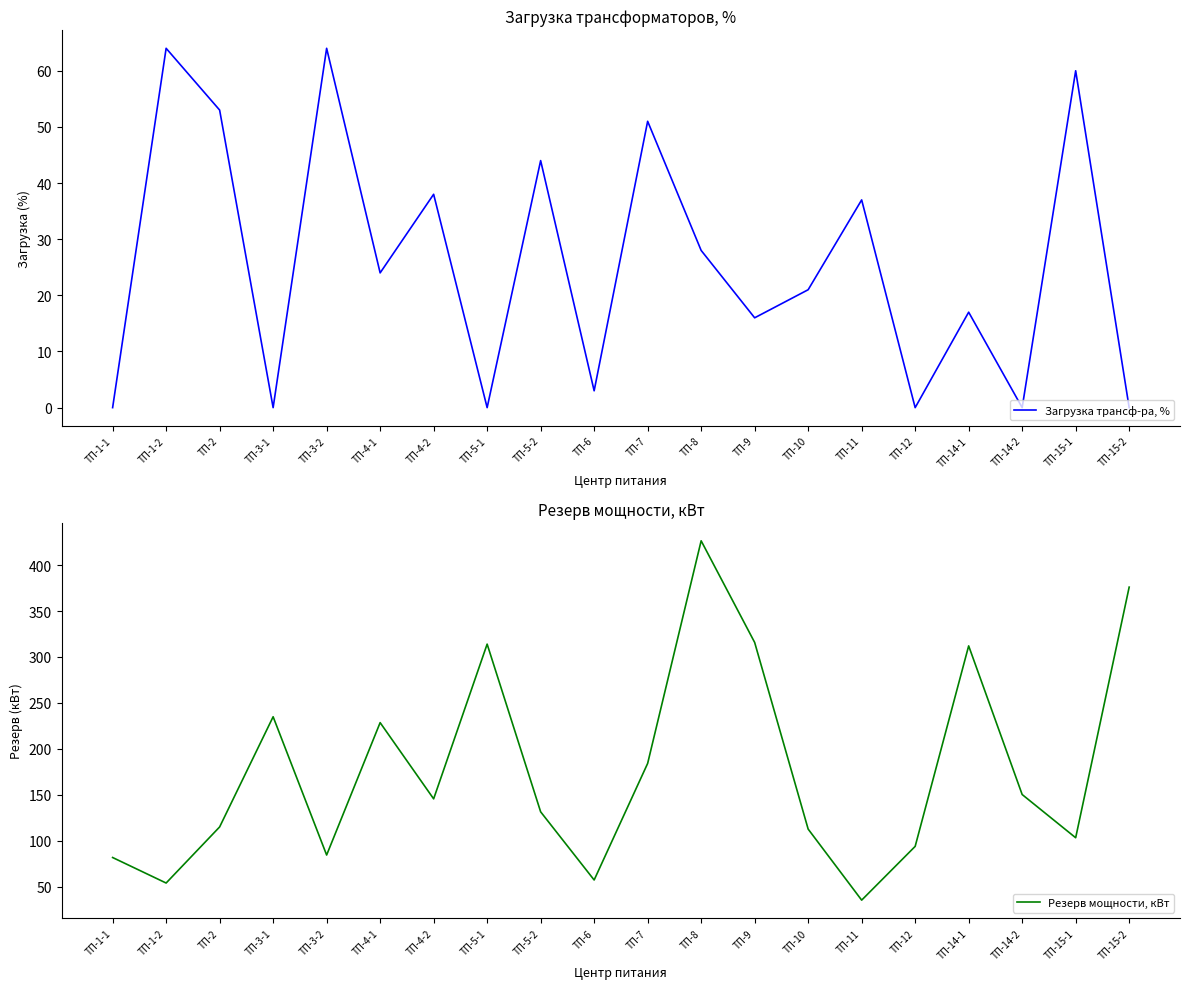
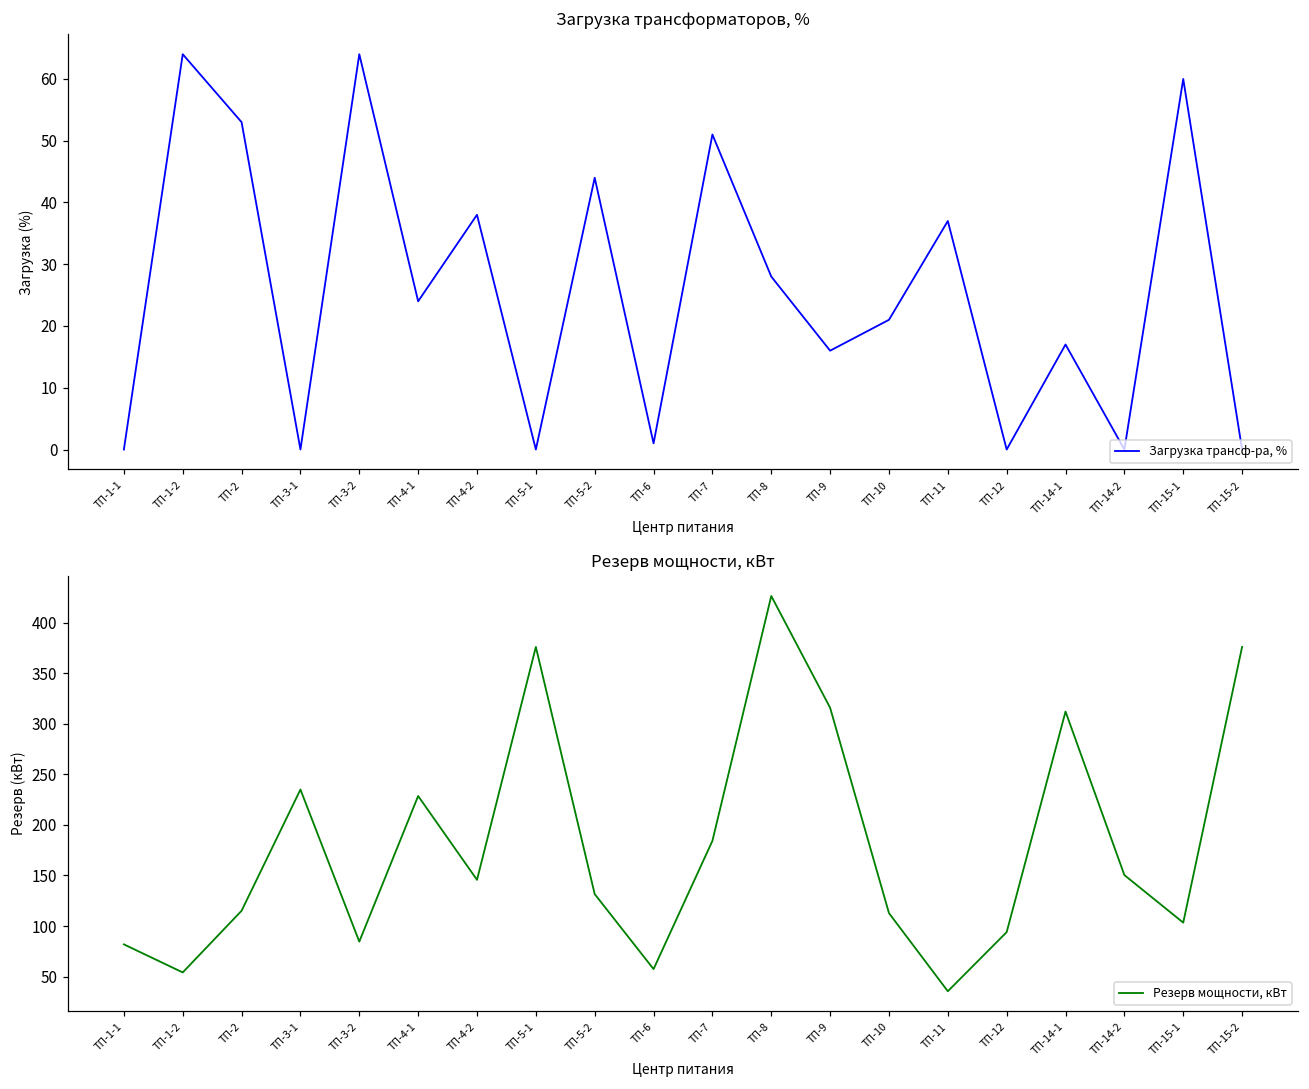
Загрузка трансформаторов, %, ТП-6: 3 -> 1
Резерв мощности, кВт, ТП-5-1: 310 -> 380
